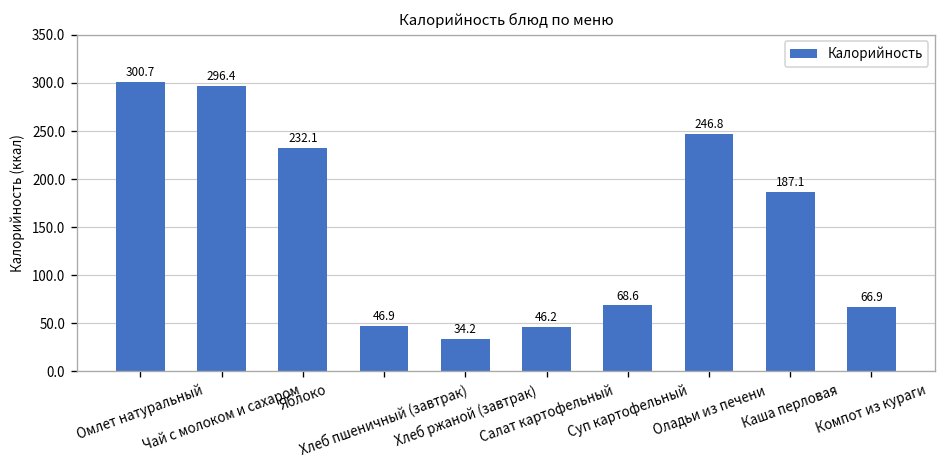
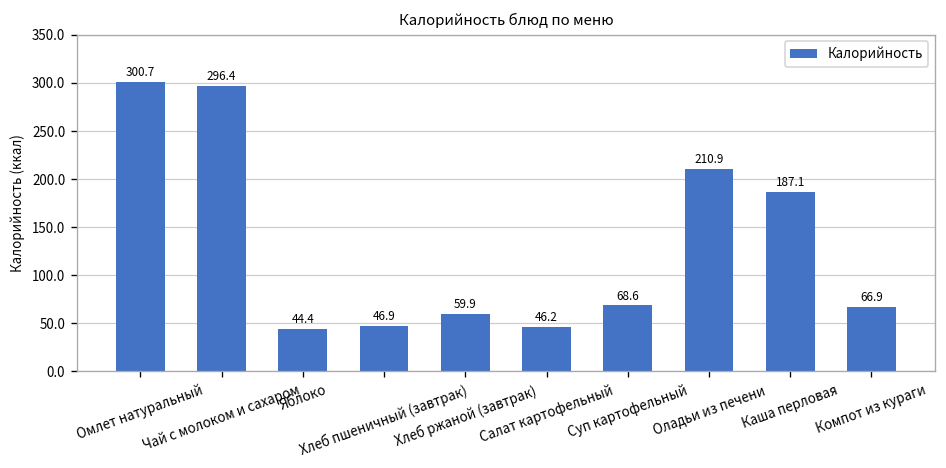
Яблоко: 232.1 -> 44.4
Хлеб ржаной (завтрак): 34.2 -> 59.9
Оладьи из печени: 246.8 -> 210.9
